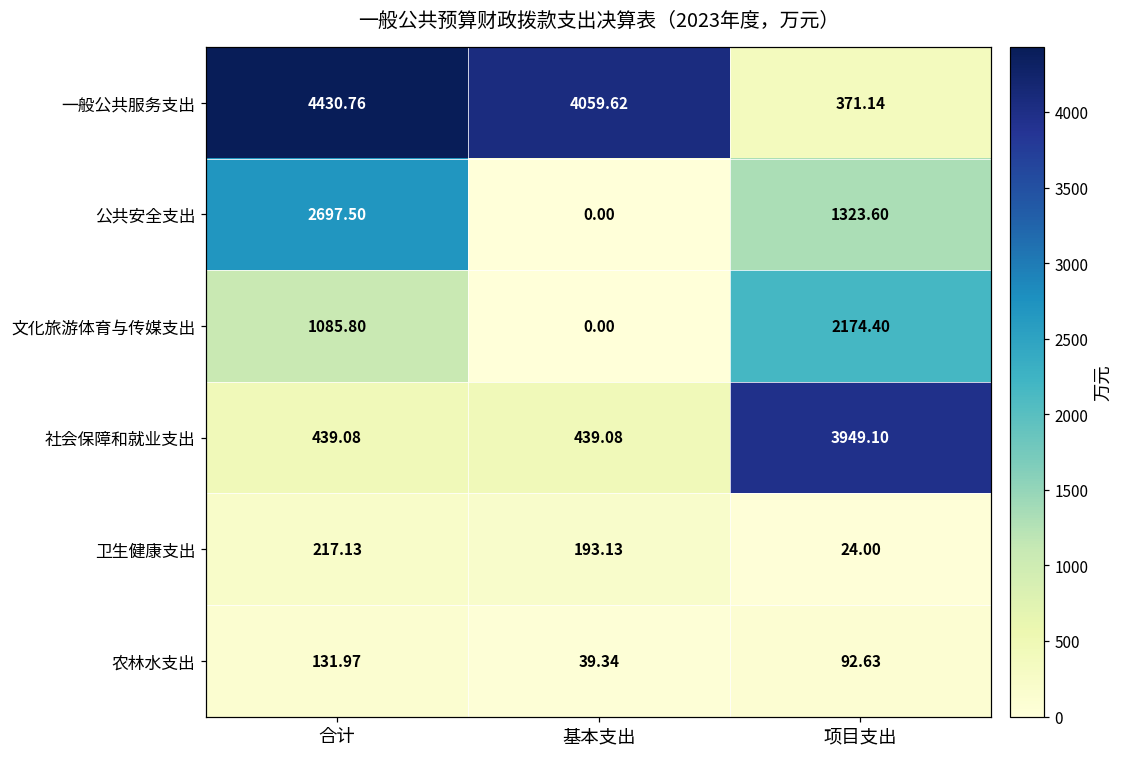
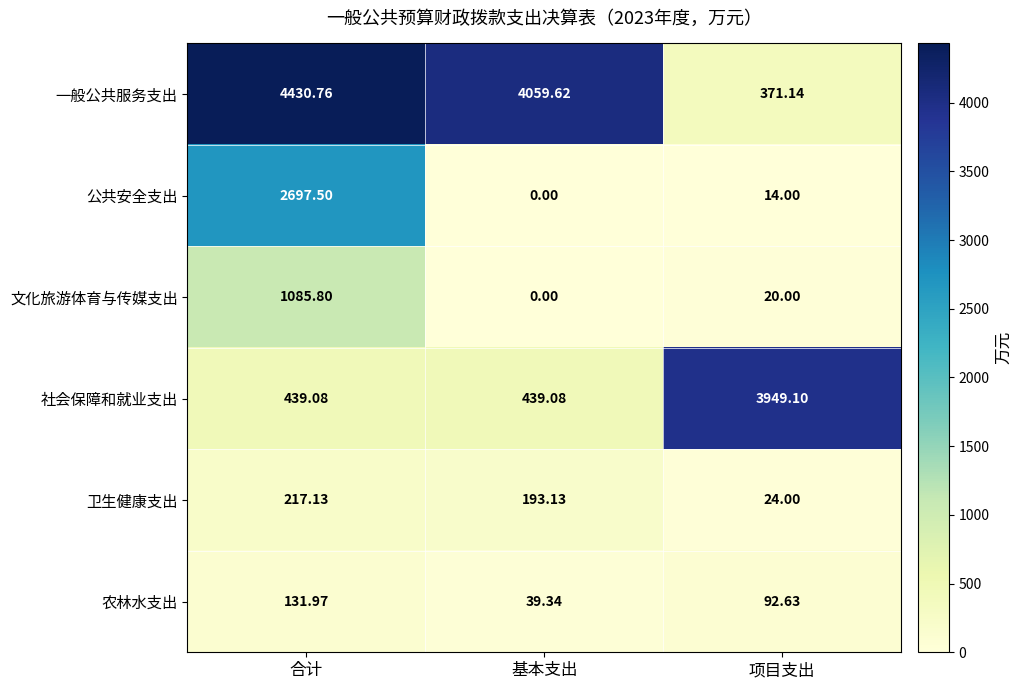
公共安全支出, 项目支出: 1323.60 -> 14.00
文化旅游体育与传媒支出, 项目支出: 2174.40 -> 20.00
